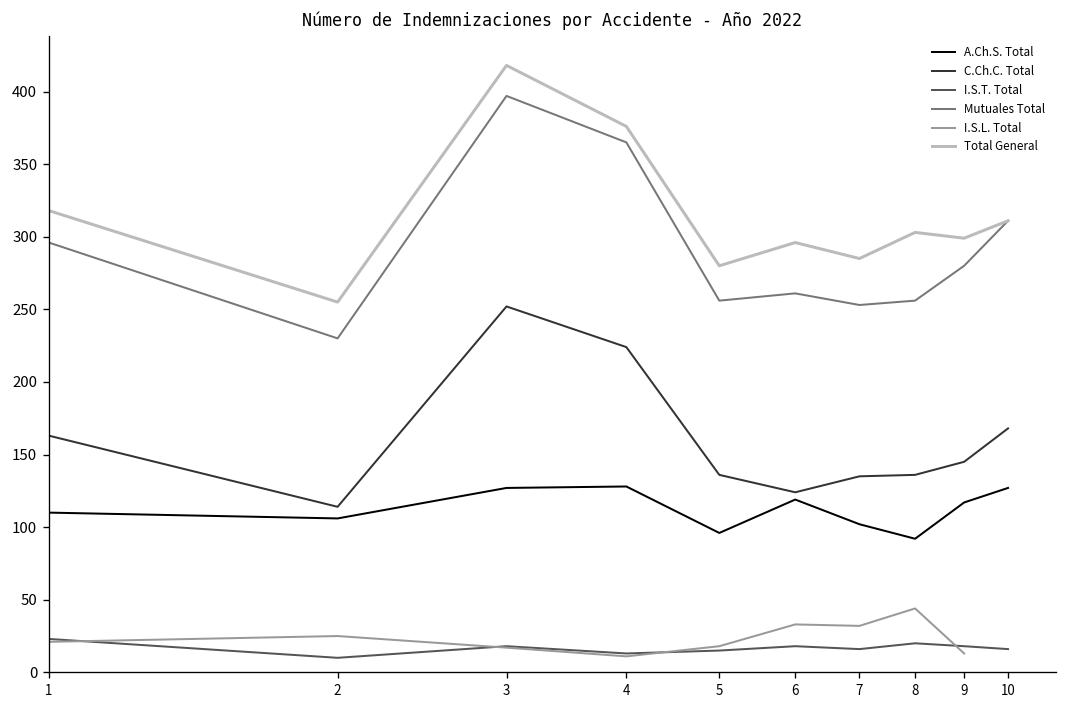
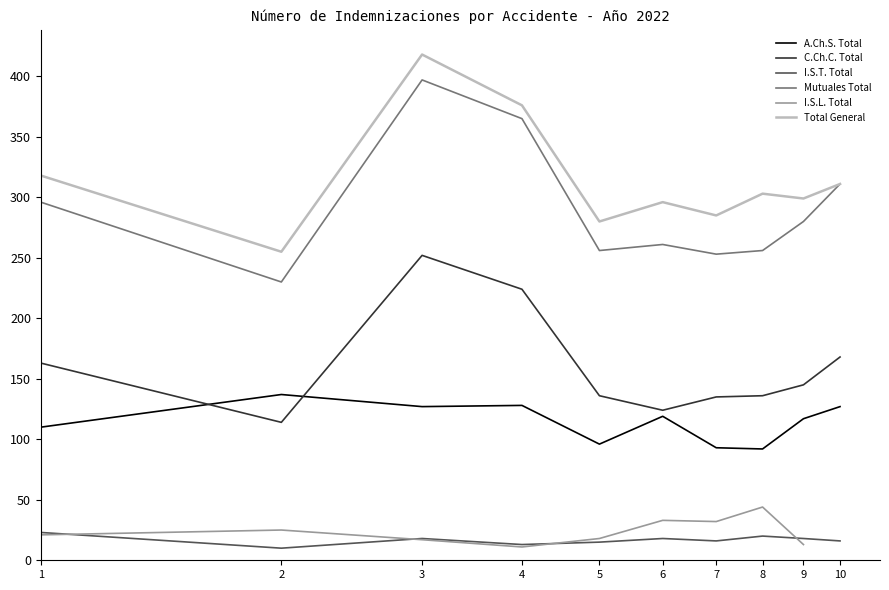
A.Ch.S. Total, 2: 106 -> 137
A.Ch.S. Total, 7: 102 -> 93
